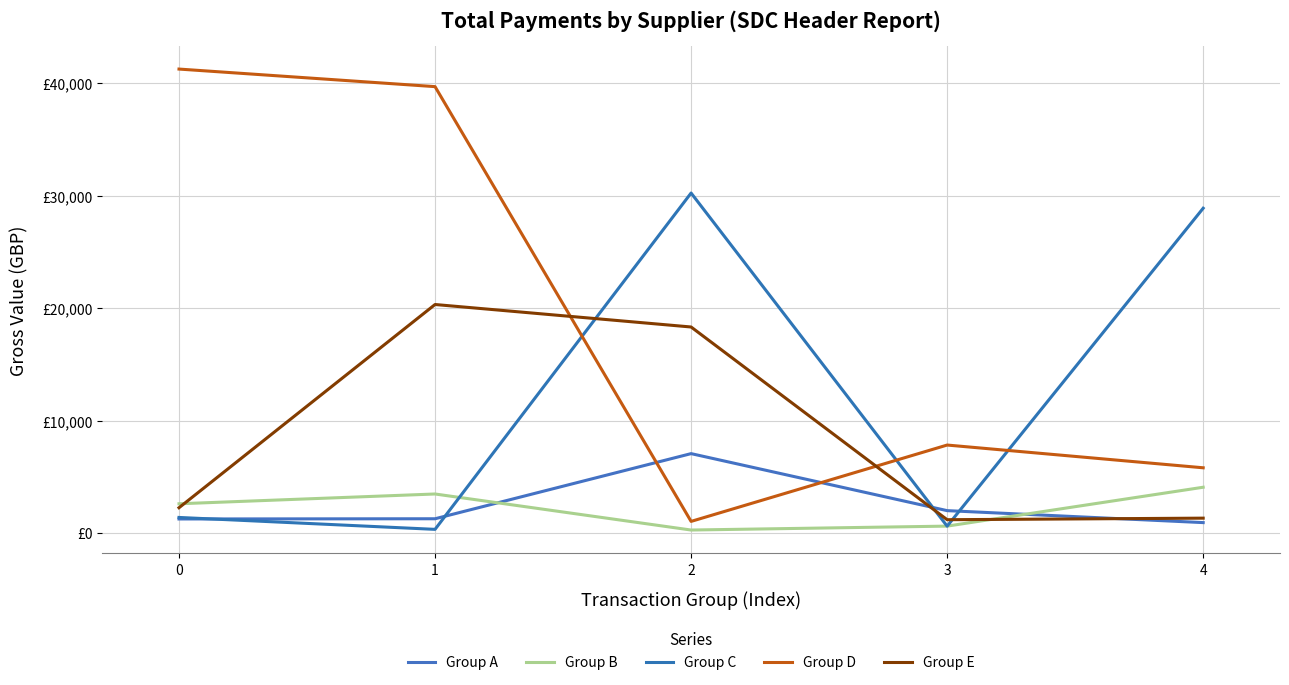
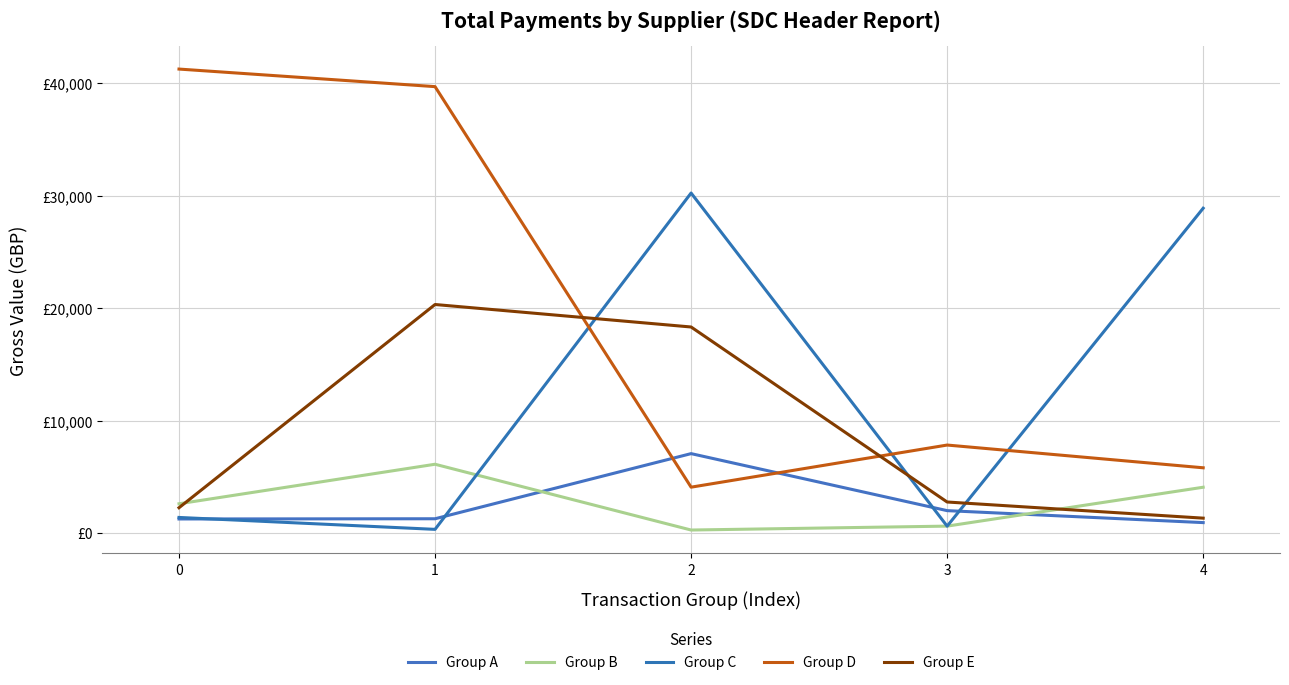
Group B, 1: £3,500 -> £6,100
Group D, 2: £1,000 -> £4,100
Group E, 3: £1,200 -> £2,800
